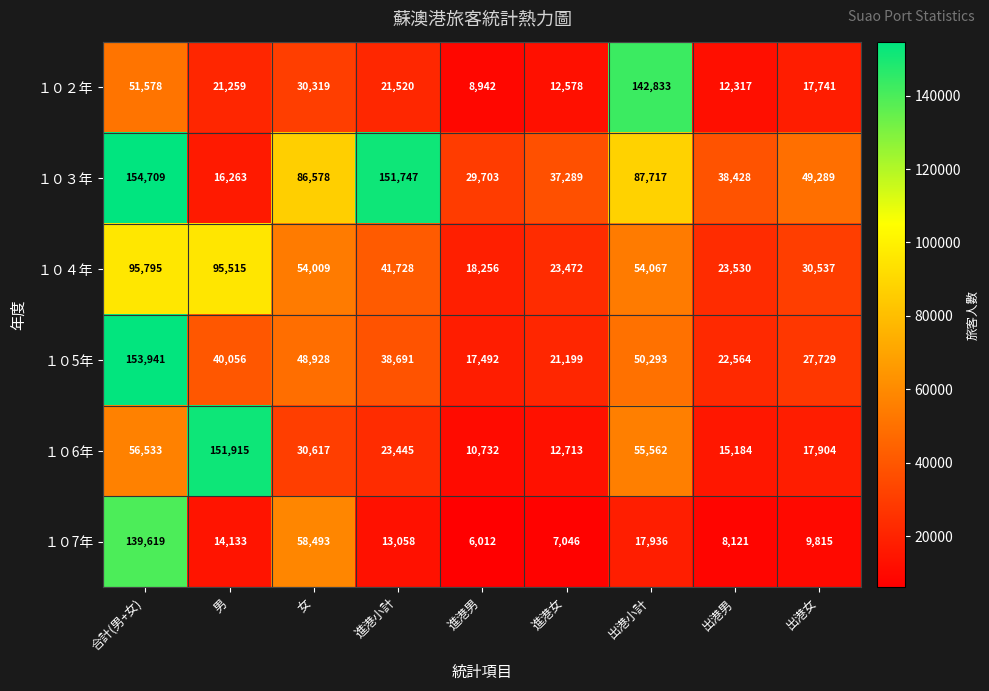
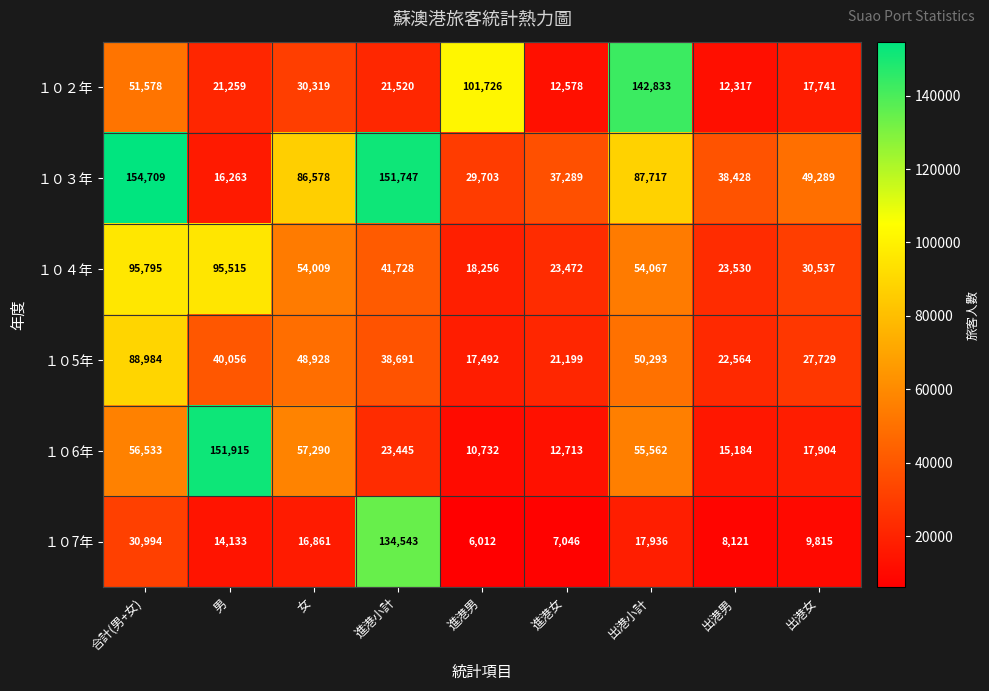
１０２年, 進港男: 8,942 -> 101,726
１０5年, 合計(男+女): 153,941 -> 88,984
１０6年, 女: 30,617 -> 57,290
１０7年, 合計(男+女): 139,619 -> 30,994
１０7年, 女: 58,493 -> 16,861
１０7年, 進港小計: 13,058 -> 134,543
